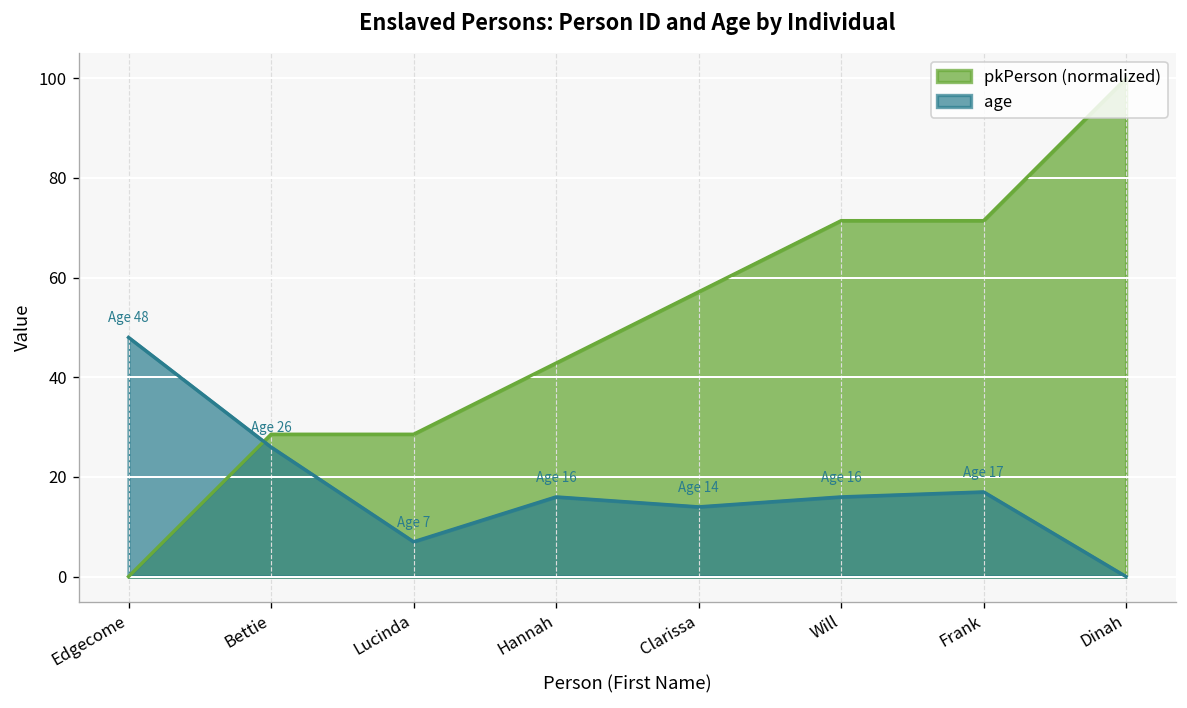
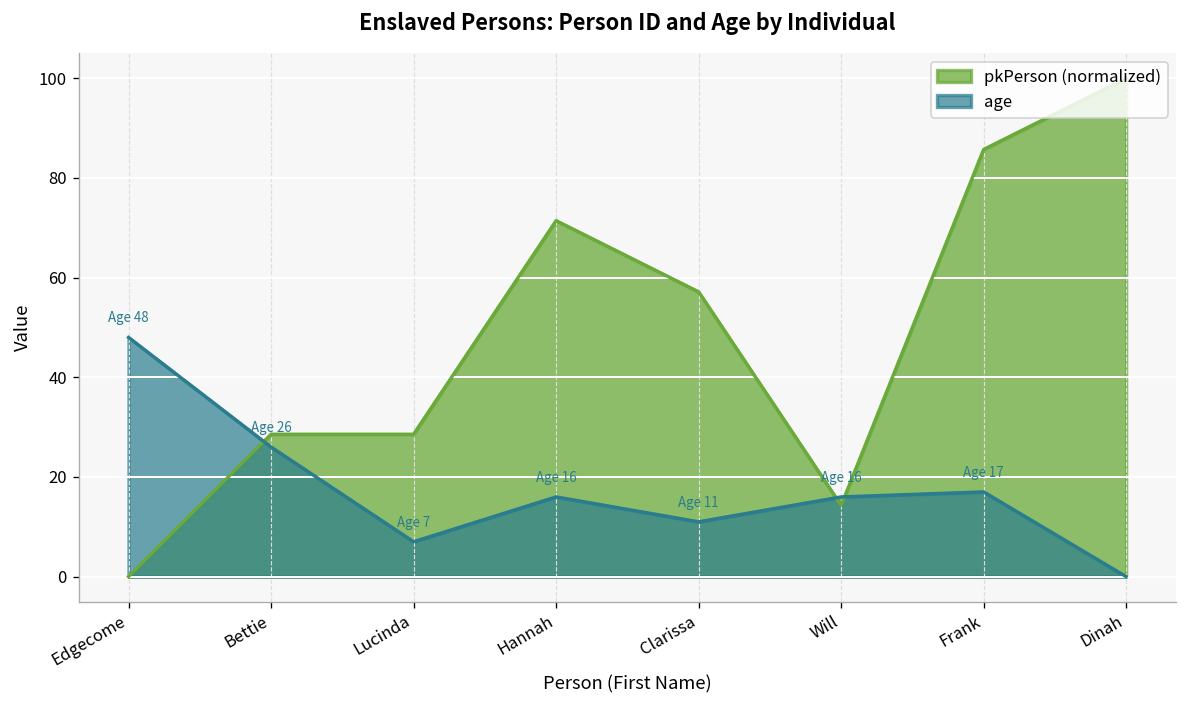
pkPerson (normalized), Hannah: 43 -> 71
age, Clarissa: 14 -> 11
pkPerson (normalized), Will: 71 -> 14
pkPerson (normalized), Frank: 71 -> 86
